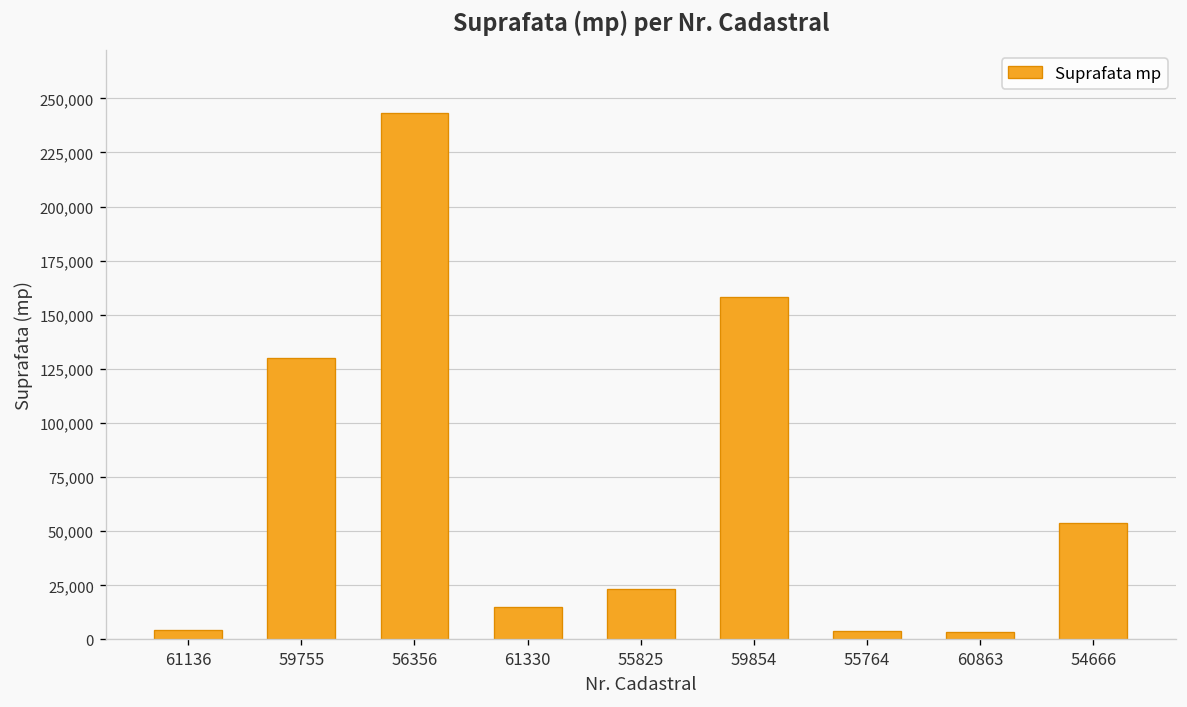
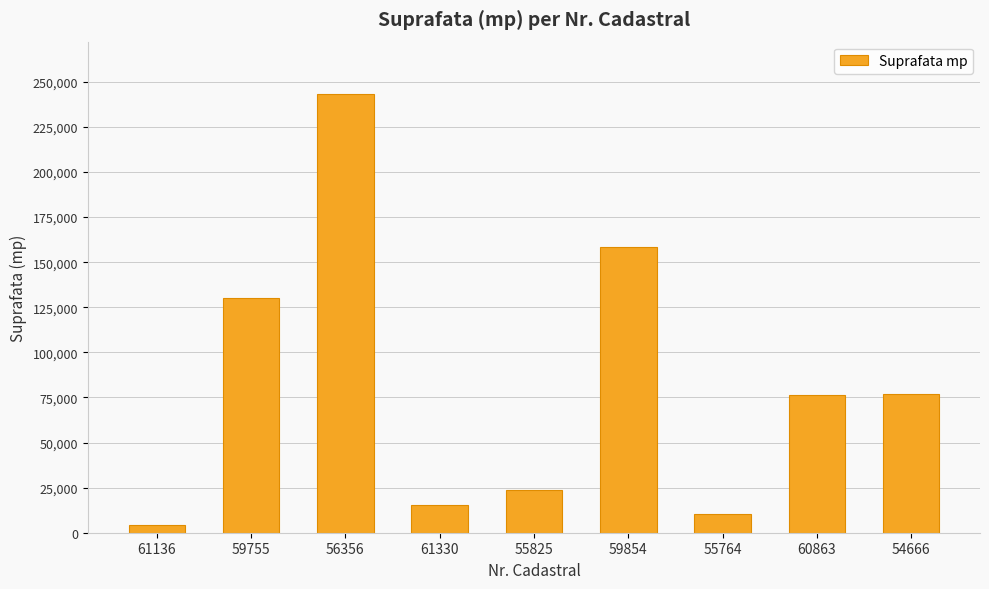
55764: 4,000 -> 10,000
60863: 4,000 -> 76,000
54666: 54,000 -> 77,000
